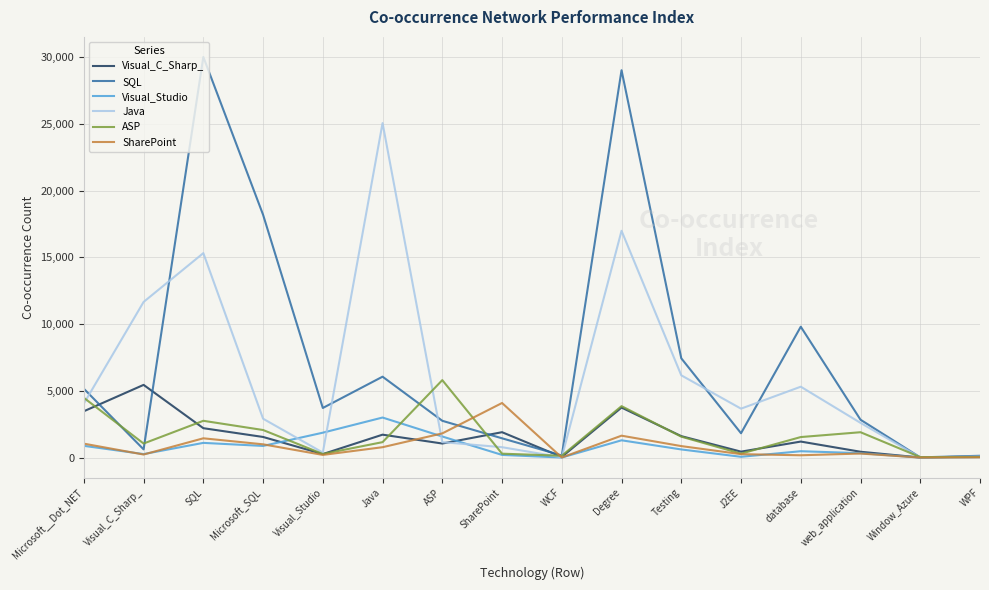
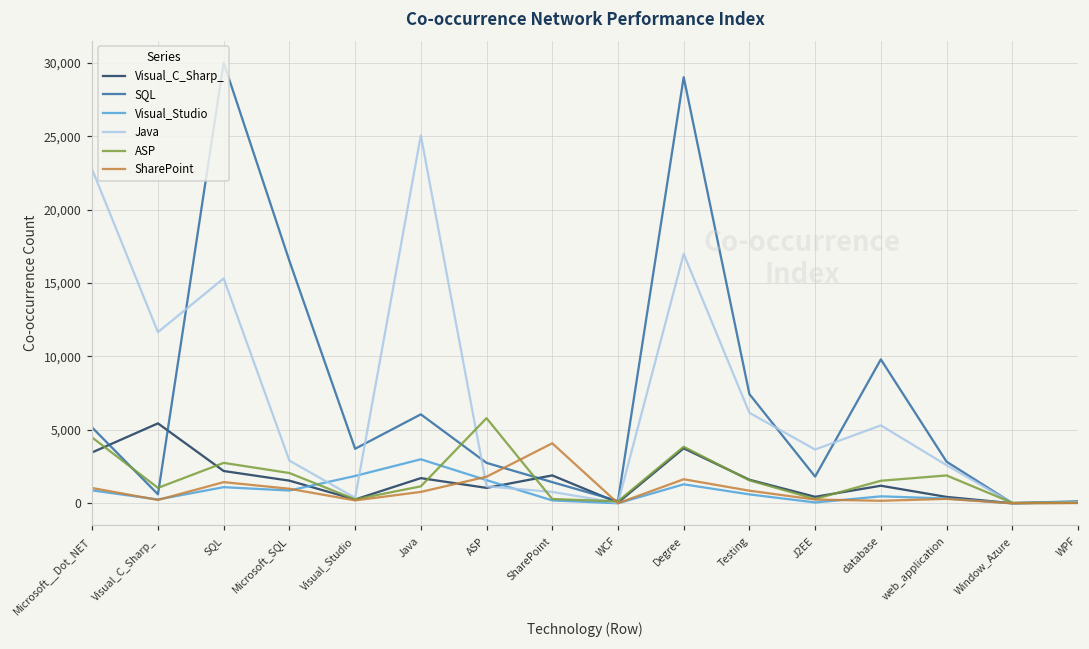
Java, Microsoft__Dot_NET: 4,000 -> 22,700
SQL, Microsoft_SQL: 18,200 -> 16,500
